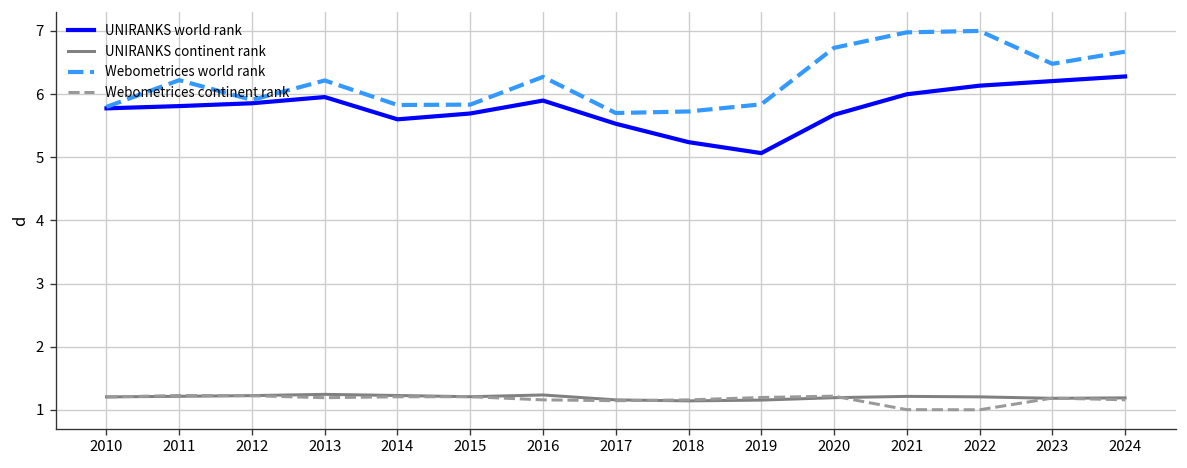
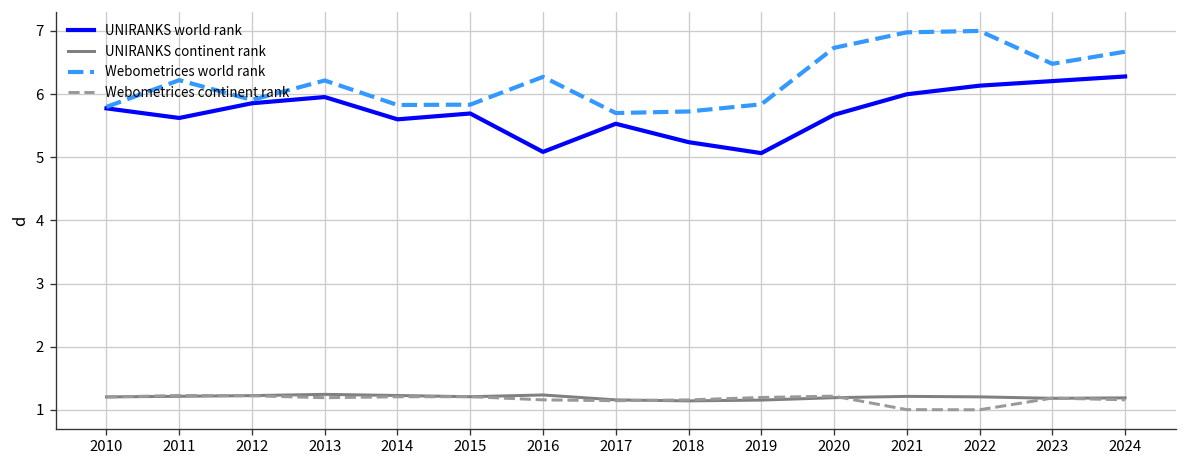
UNIRANKS world rank, 2011: 5.8 -> 5.6
UNIRANKS world rank, 2016: 5.9 -> 5.1
